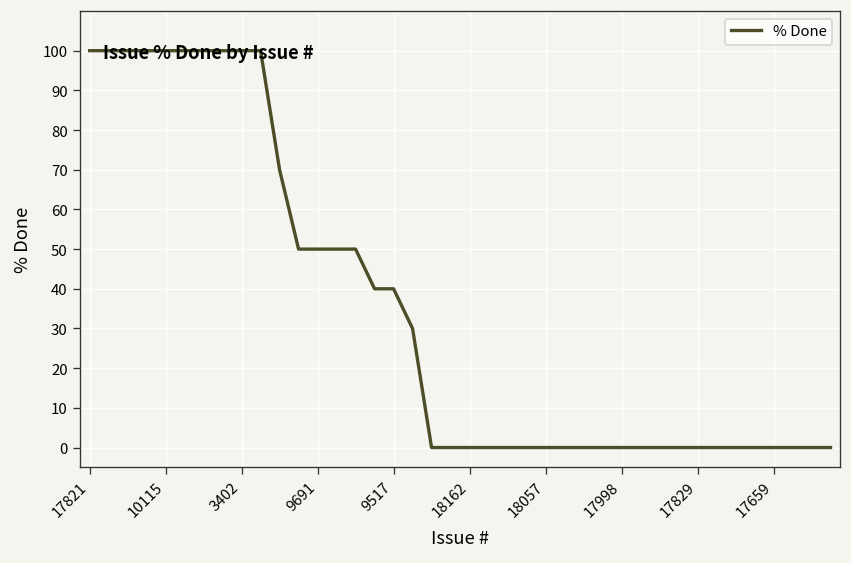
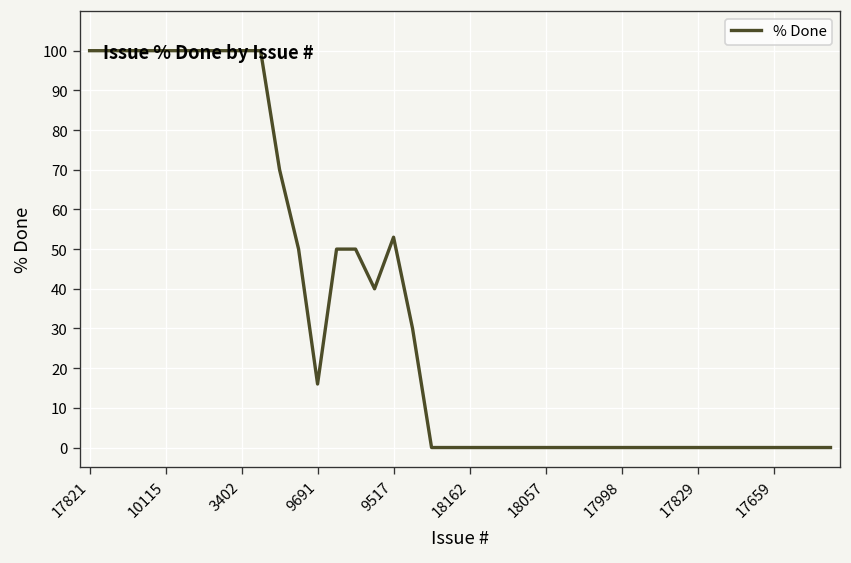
9691: 50 -> 16
9517: 40 -> 53
